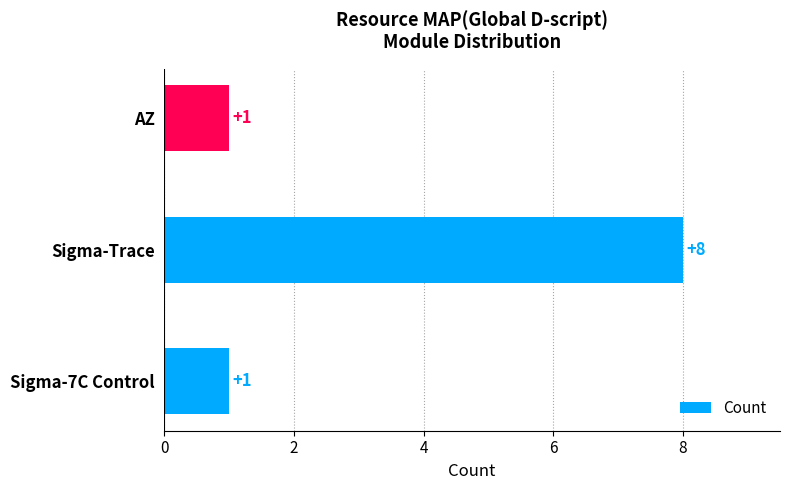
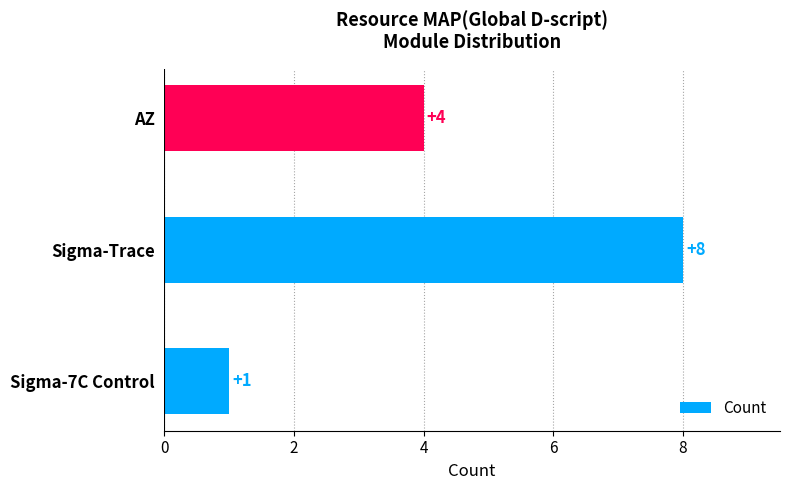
AZ: +1 -> +4
